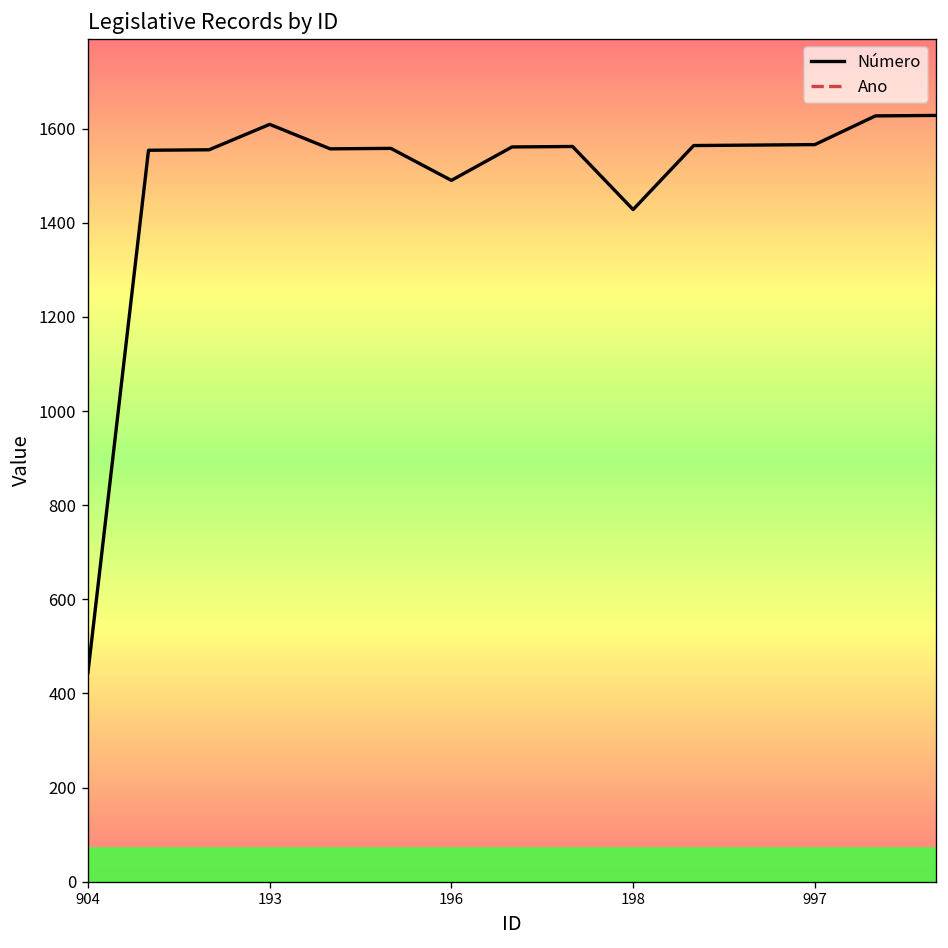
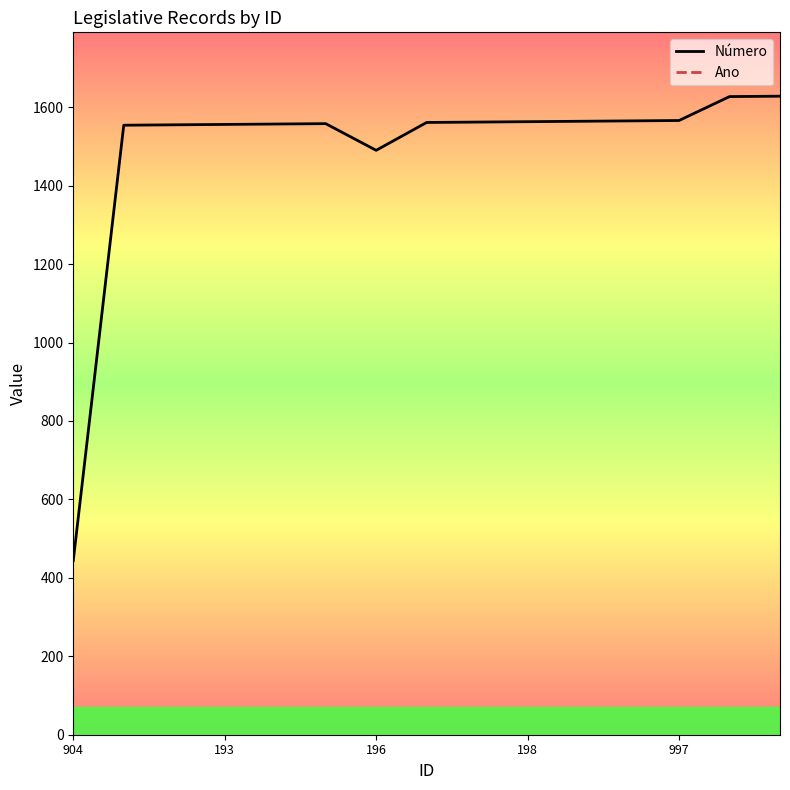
Número, 193: 1610 -> 1560
Número, 198: 1430 -> 1560
